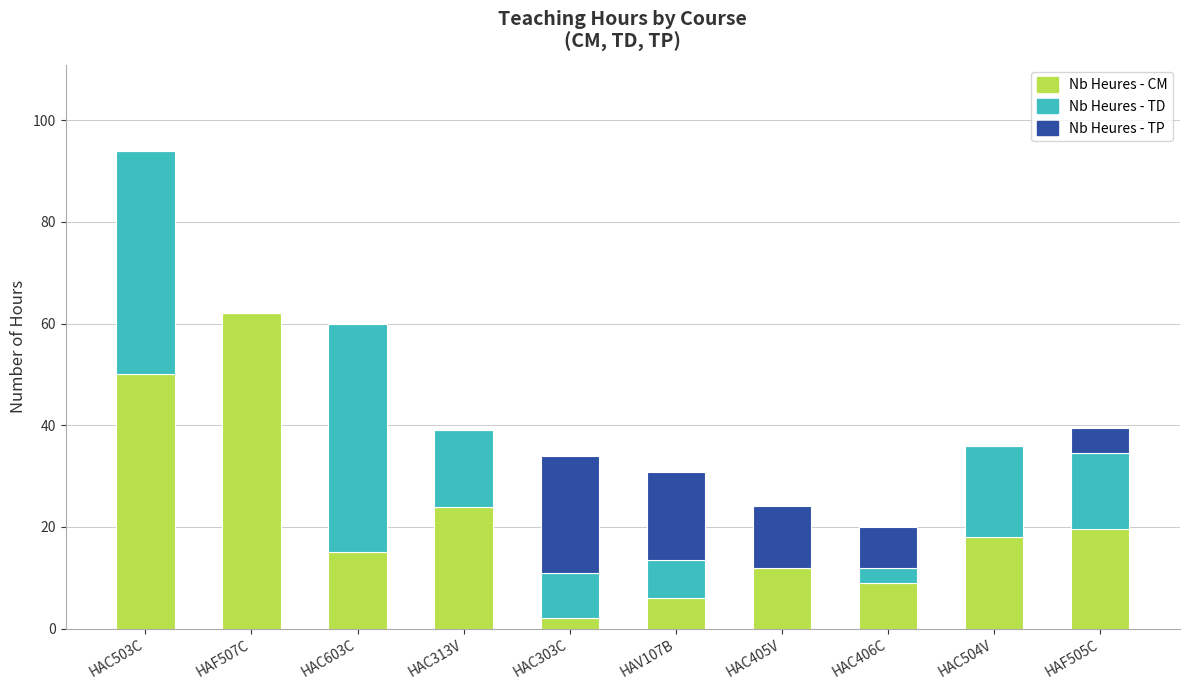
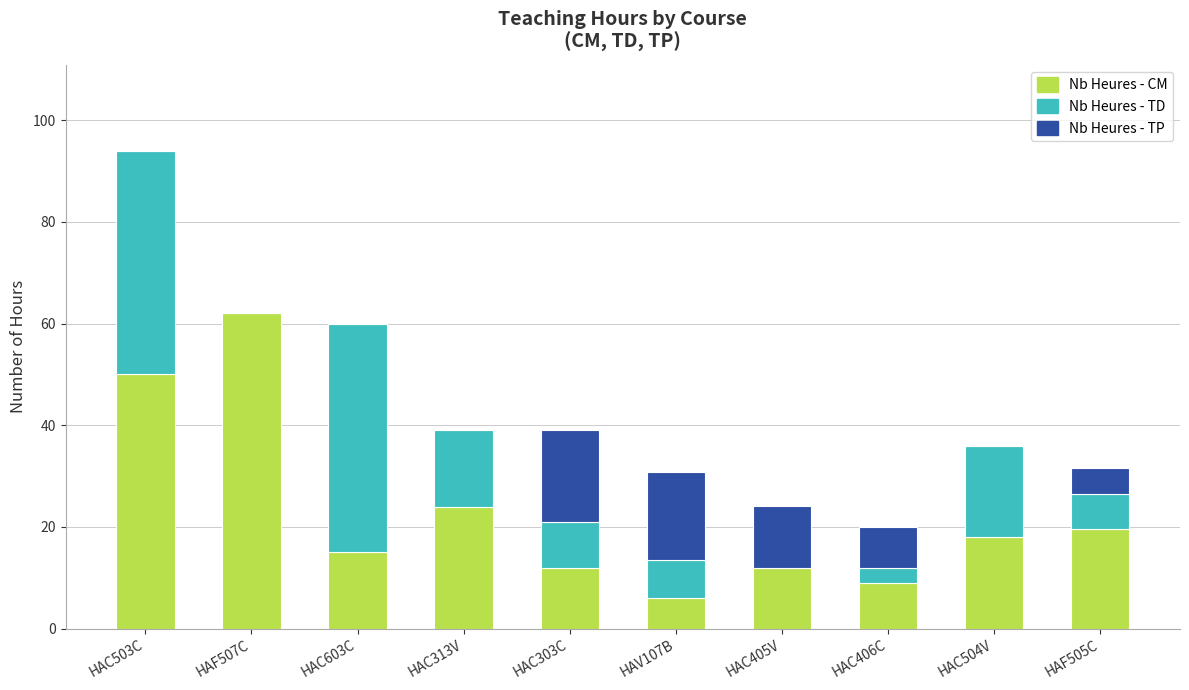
Nb Heures - CM, HAC303C: 2 -> 12
Nb Heures - TP, HAC303C: 23 -> 18
Nb Heures - TD, HAF505C: 15 -> 7
